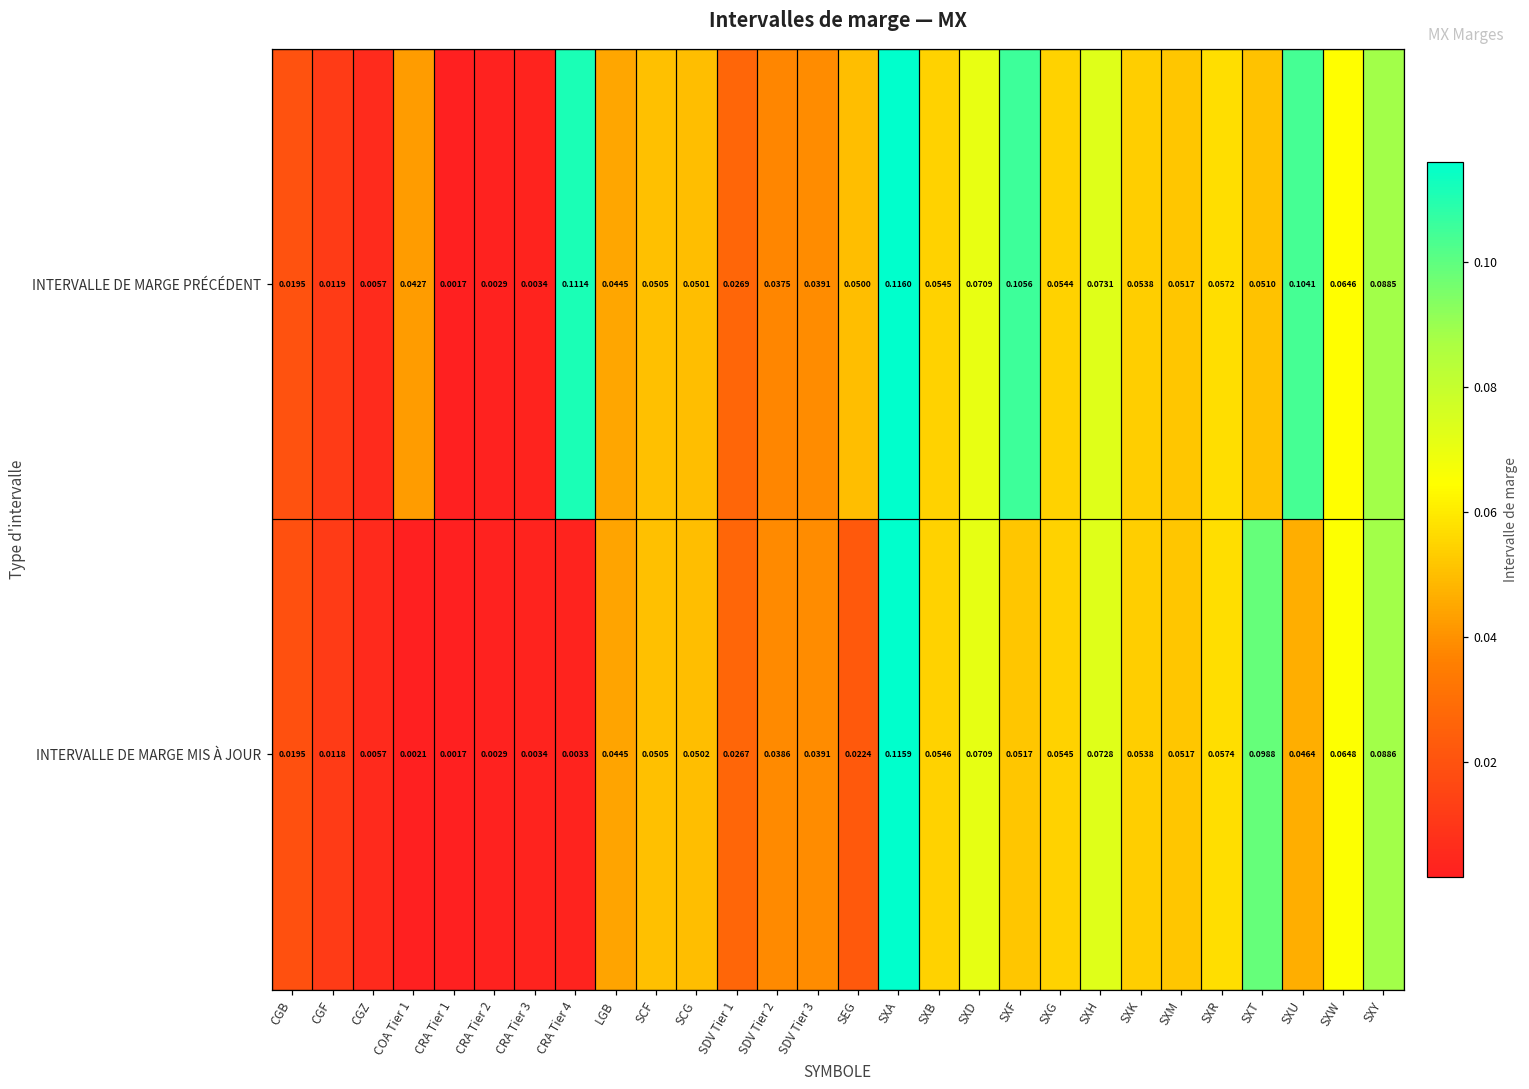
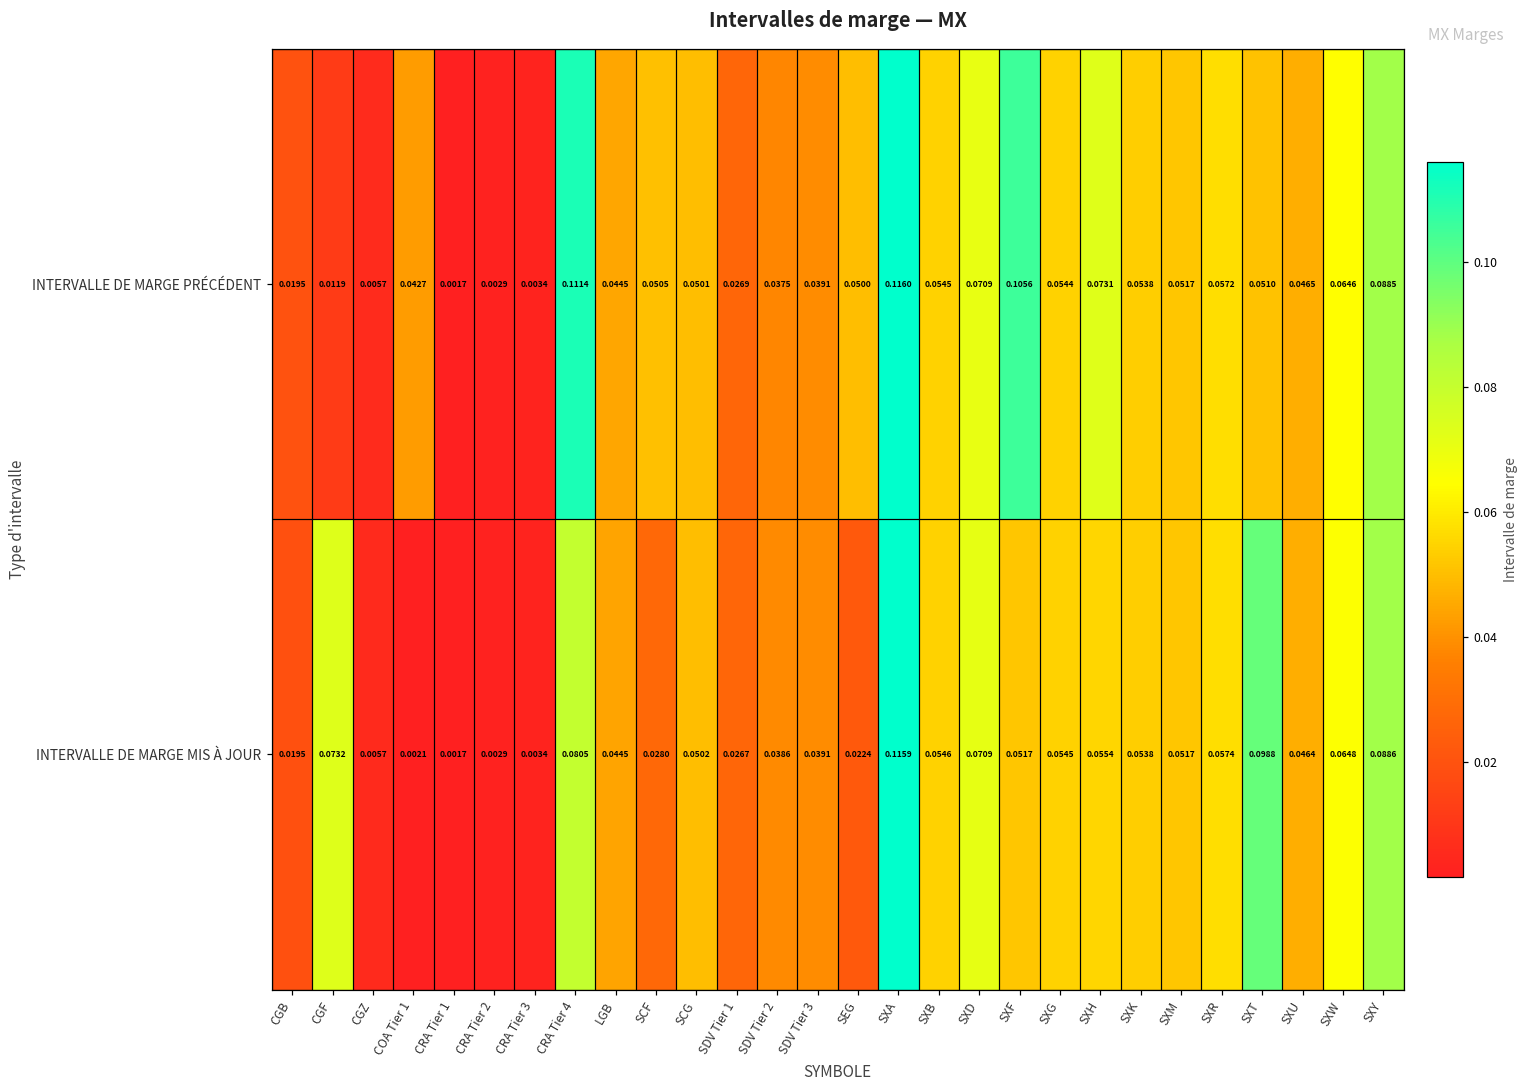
INTERVALLE DE MARGE PRÉCÉDENT, SXU: 0.1041 -> 0.0465
INTERVALLE DE MARGE MIS À JOUR, CGF: 0.0118 -> 0.0732
INTERVALLE DE MARGE MIS À JOUR, CRA Tier 4: 0.0033 -> 0.0805
INTERVALLE DE MARGE MIS À JOUR, SCF: 0.0505 -> 0.0280
INTERVALLE DE MARGE MIS À JOUR, SXH: 0.0728 -> 0.0554
